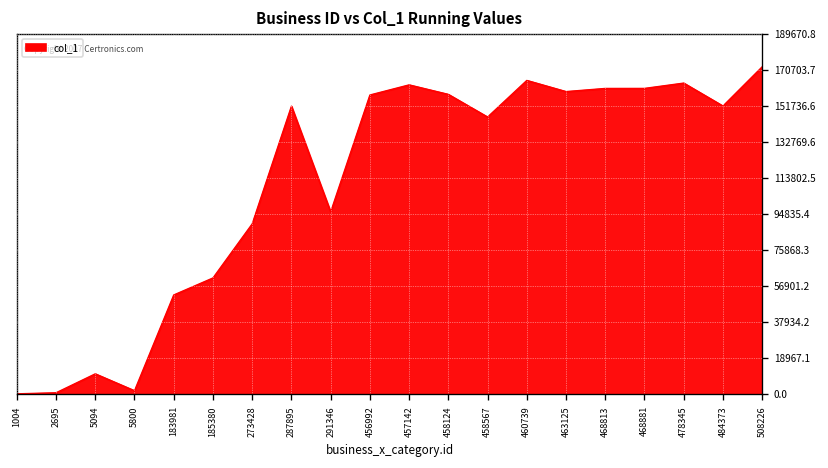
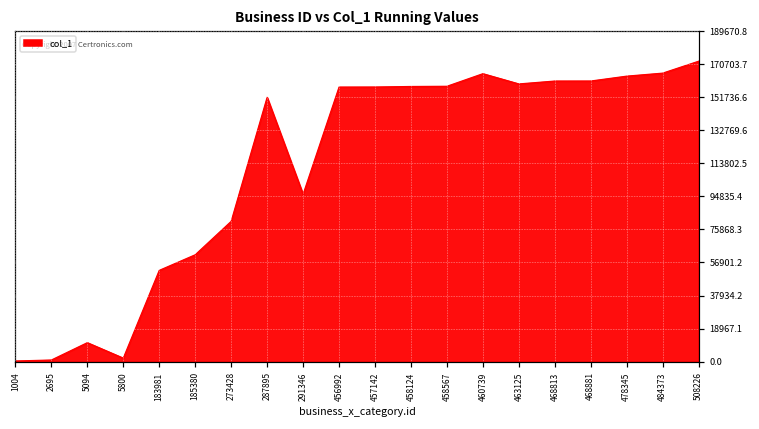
273428: 90000 -> 81000
457142: 163000 -> 158000
458567: 146000 -> 158000
484373: 152000 -> 166000
